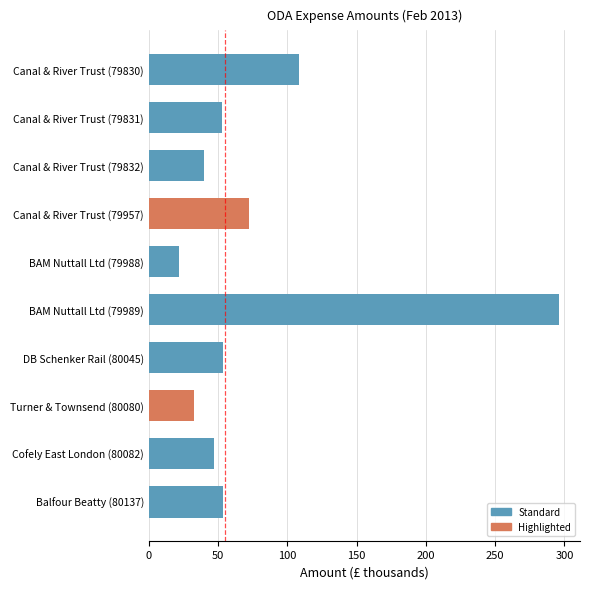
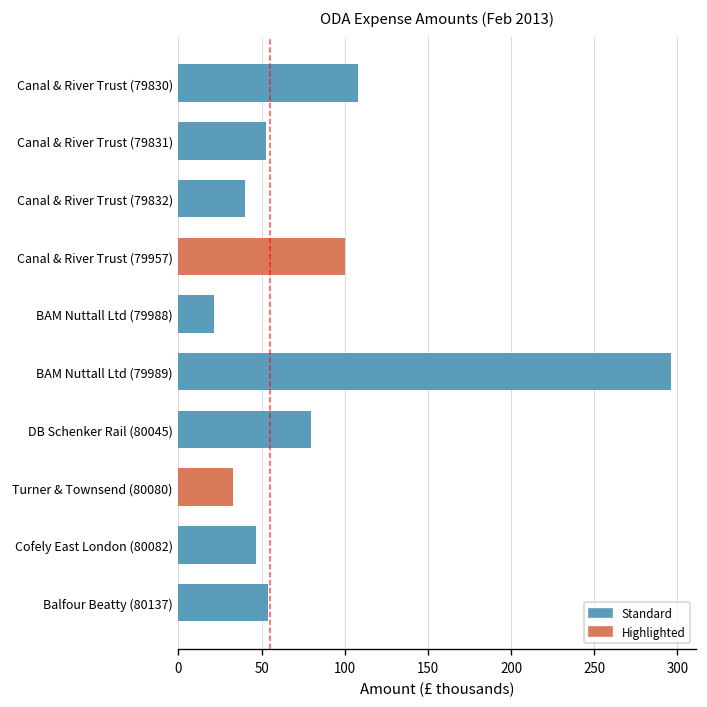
Canal & River Trust (79957): 73 -> 100
DB Schenker Rail (80045): 53 -> 80
